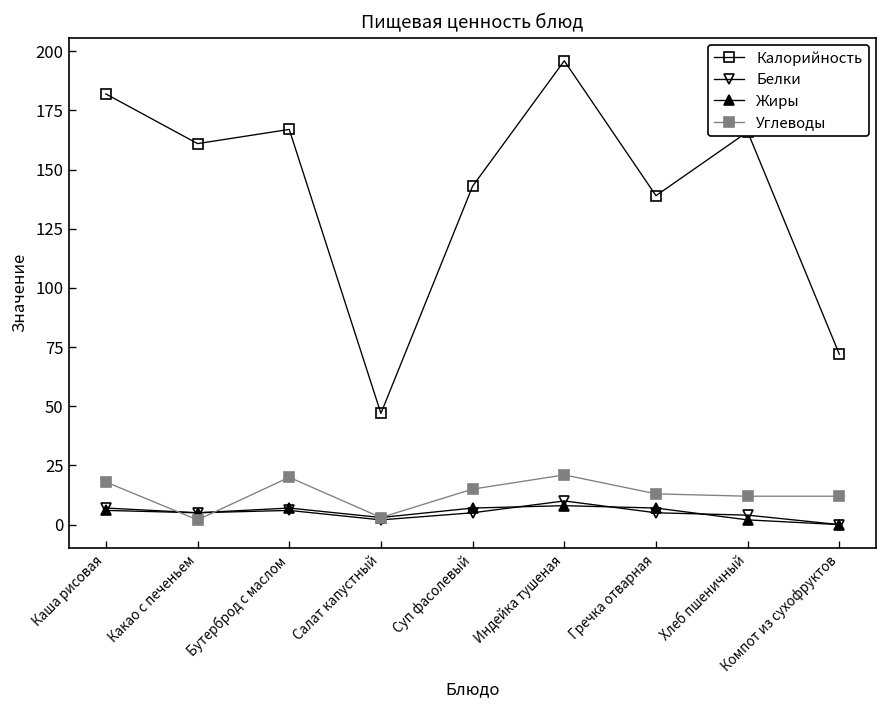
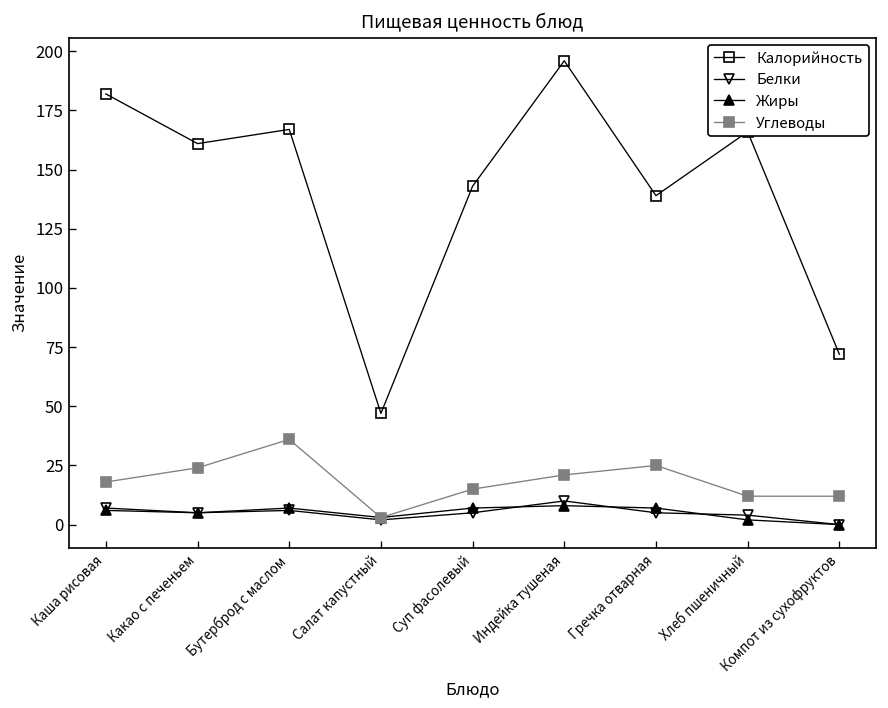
Углеводы, Какао с печеньем: 2 -> 24
Углеводы, Бутерброд с маслом: 20 -> 36
Углеводы, Гречка отварная: 13 -> 25
